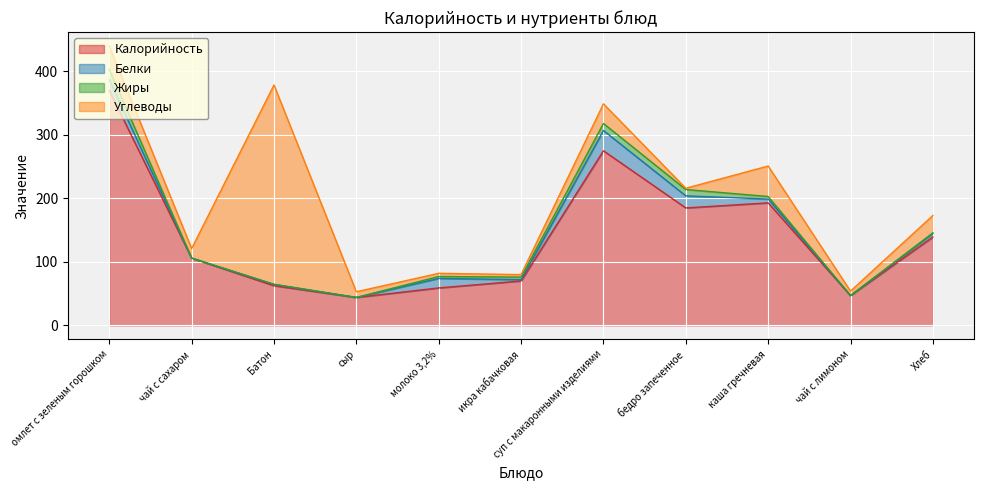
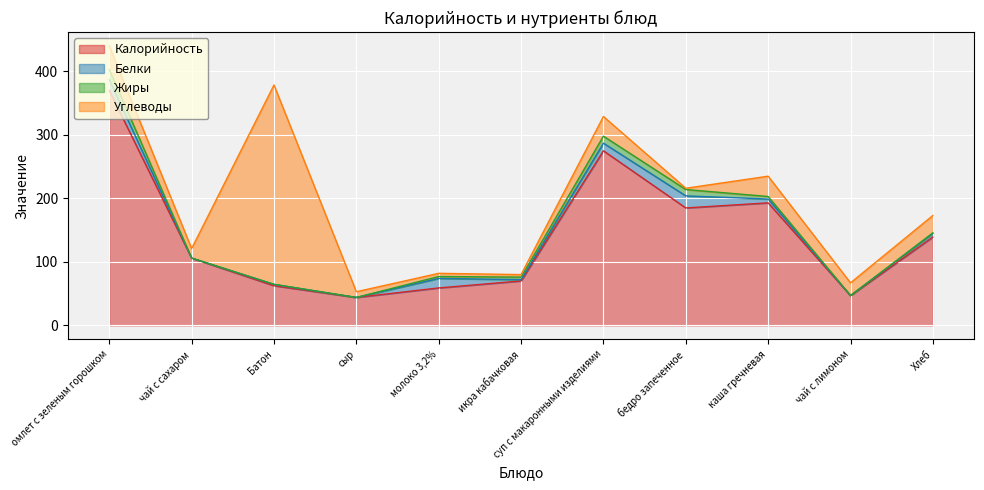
Белки, суп с макаронными изделиями: 30 -> 10
Углеводы, каша гречневая: 50 -> 30
Углеводы, чай с лимоном: 10 -> 20
